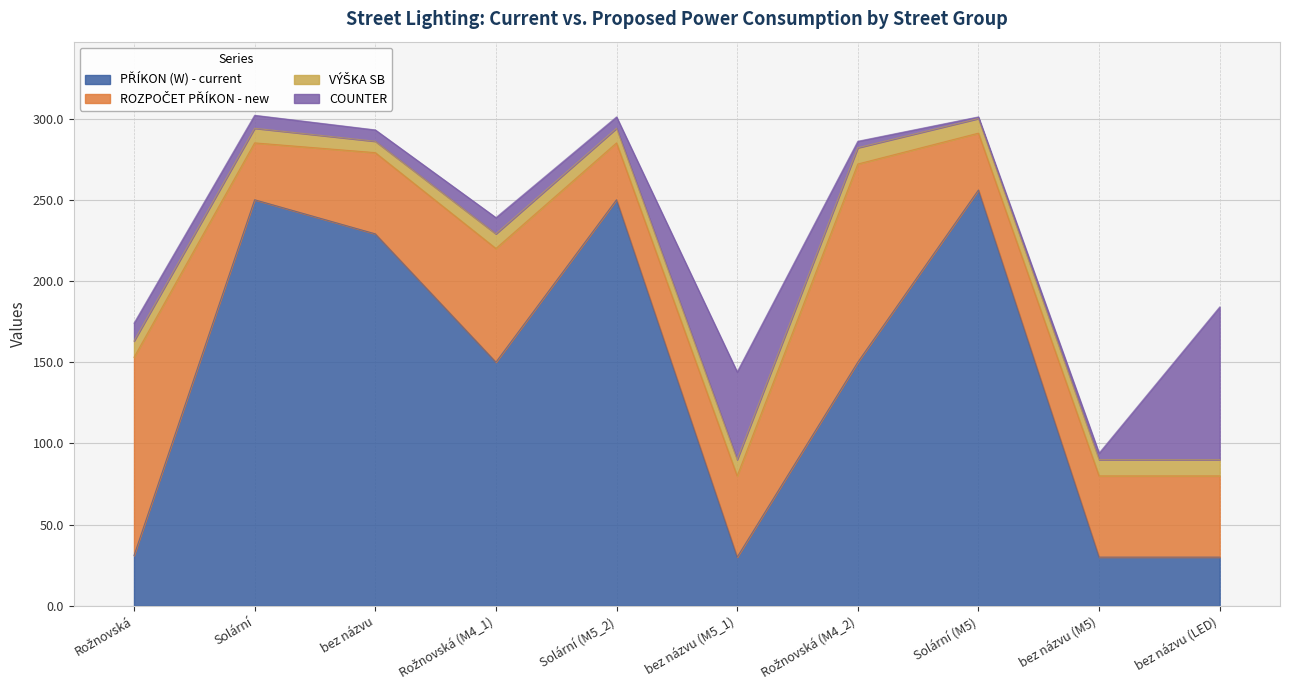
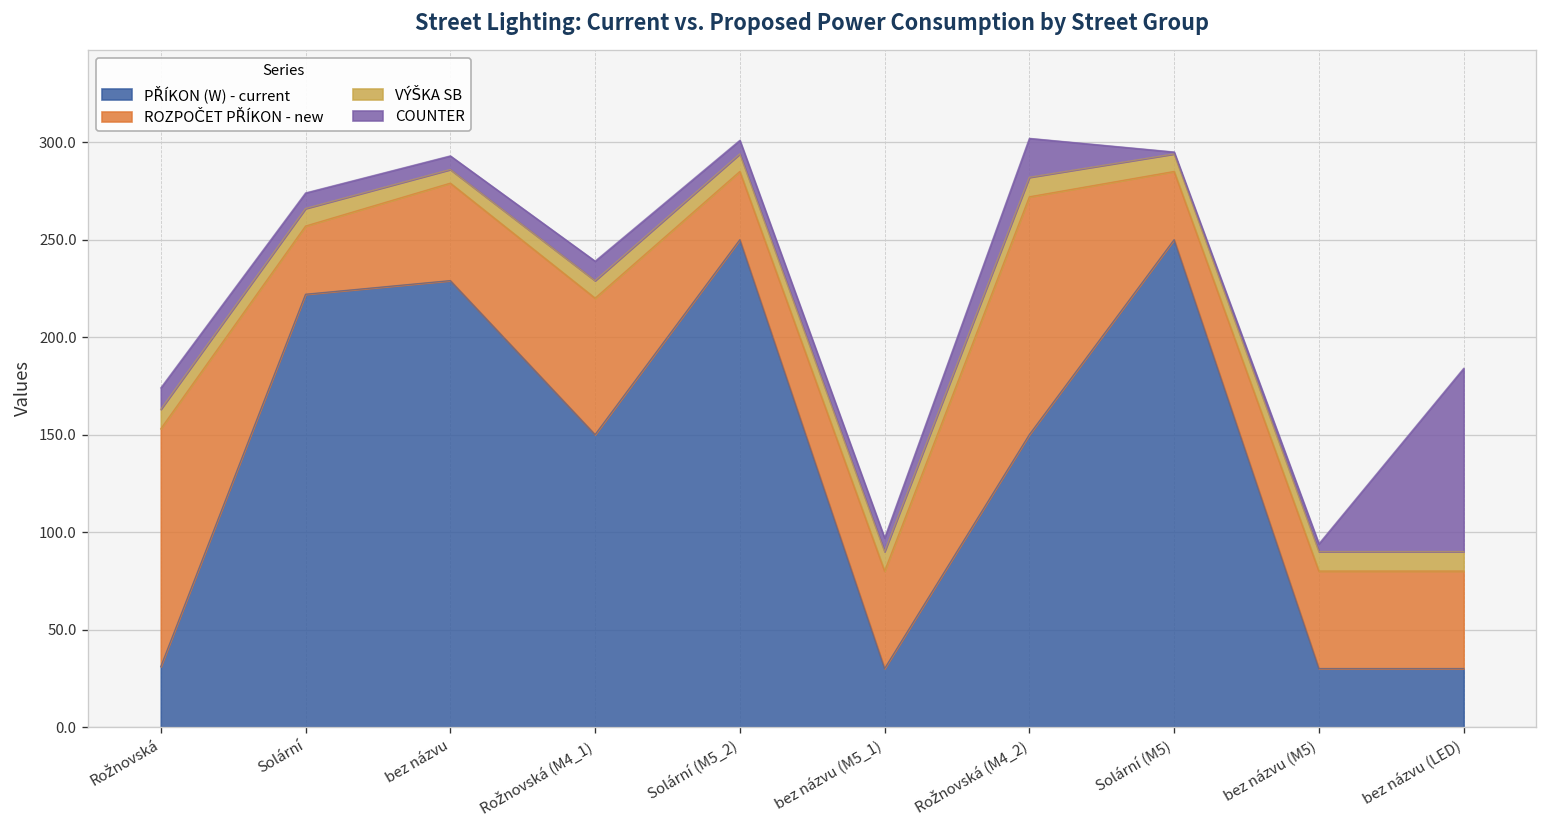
PŘÍKON (W) - current, Solární: 250 -> 222
COUNTER, bez názvu (M5_1): 54 -> 7
COUNTER, Rožnovská (M4_2): 4 -> 20
PŘÍKON (W) - current, Solární (M5): 256 -> 250
